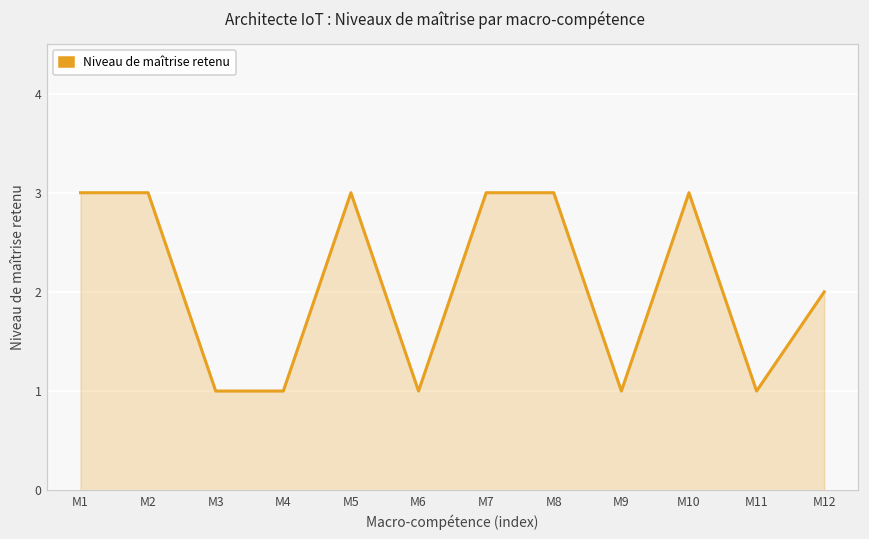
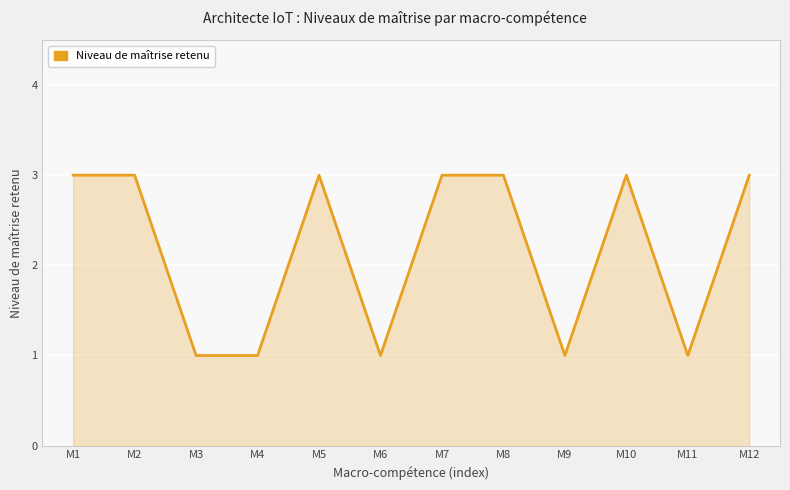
M12: 2 -> 3
